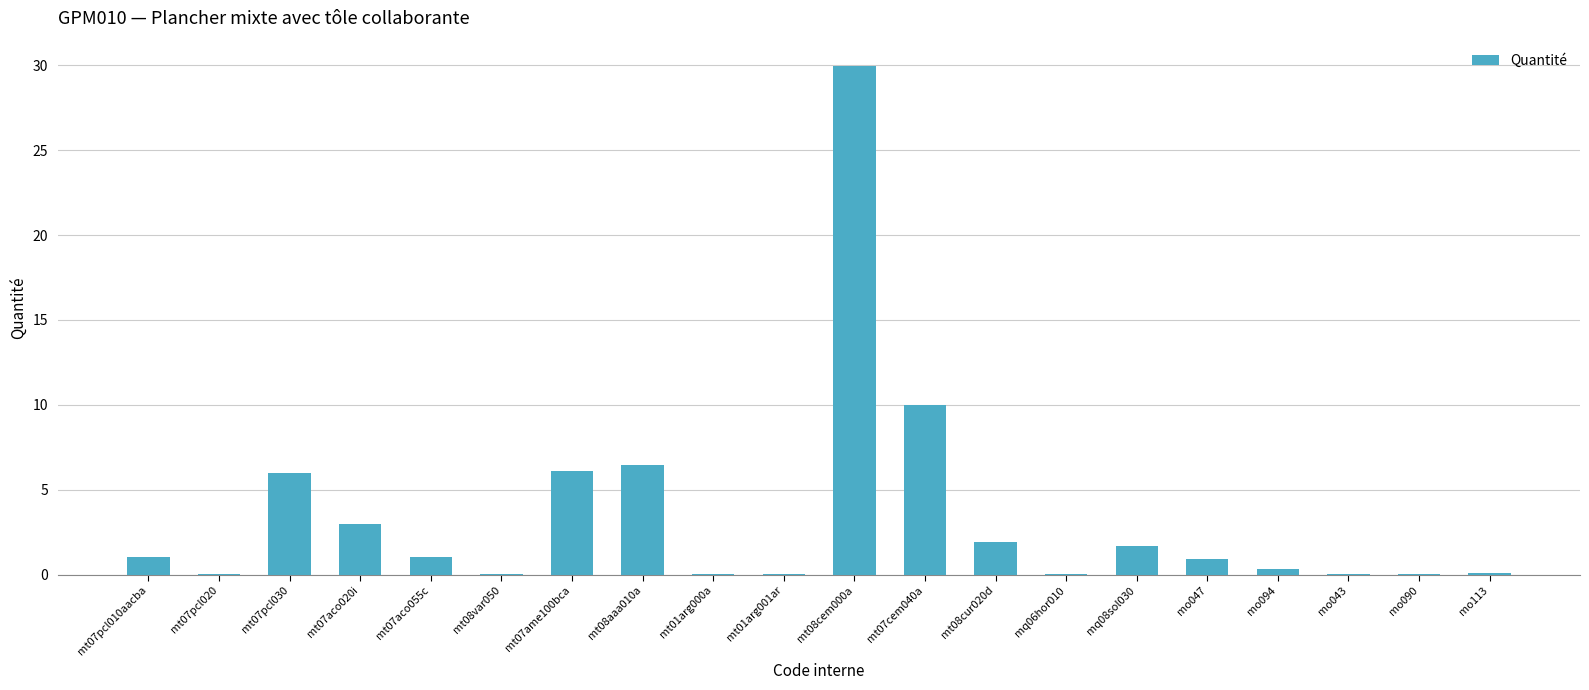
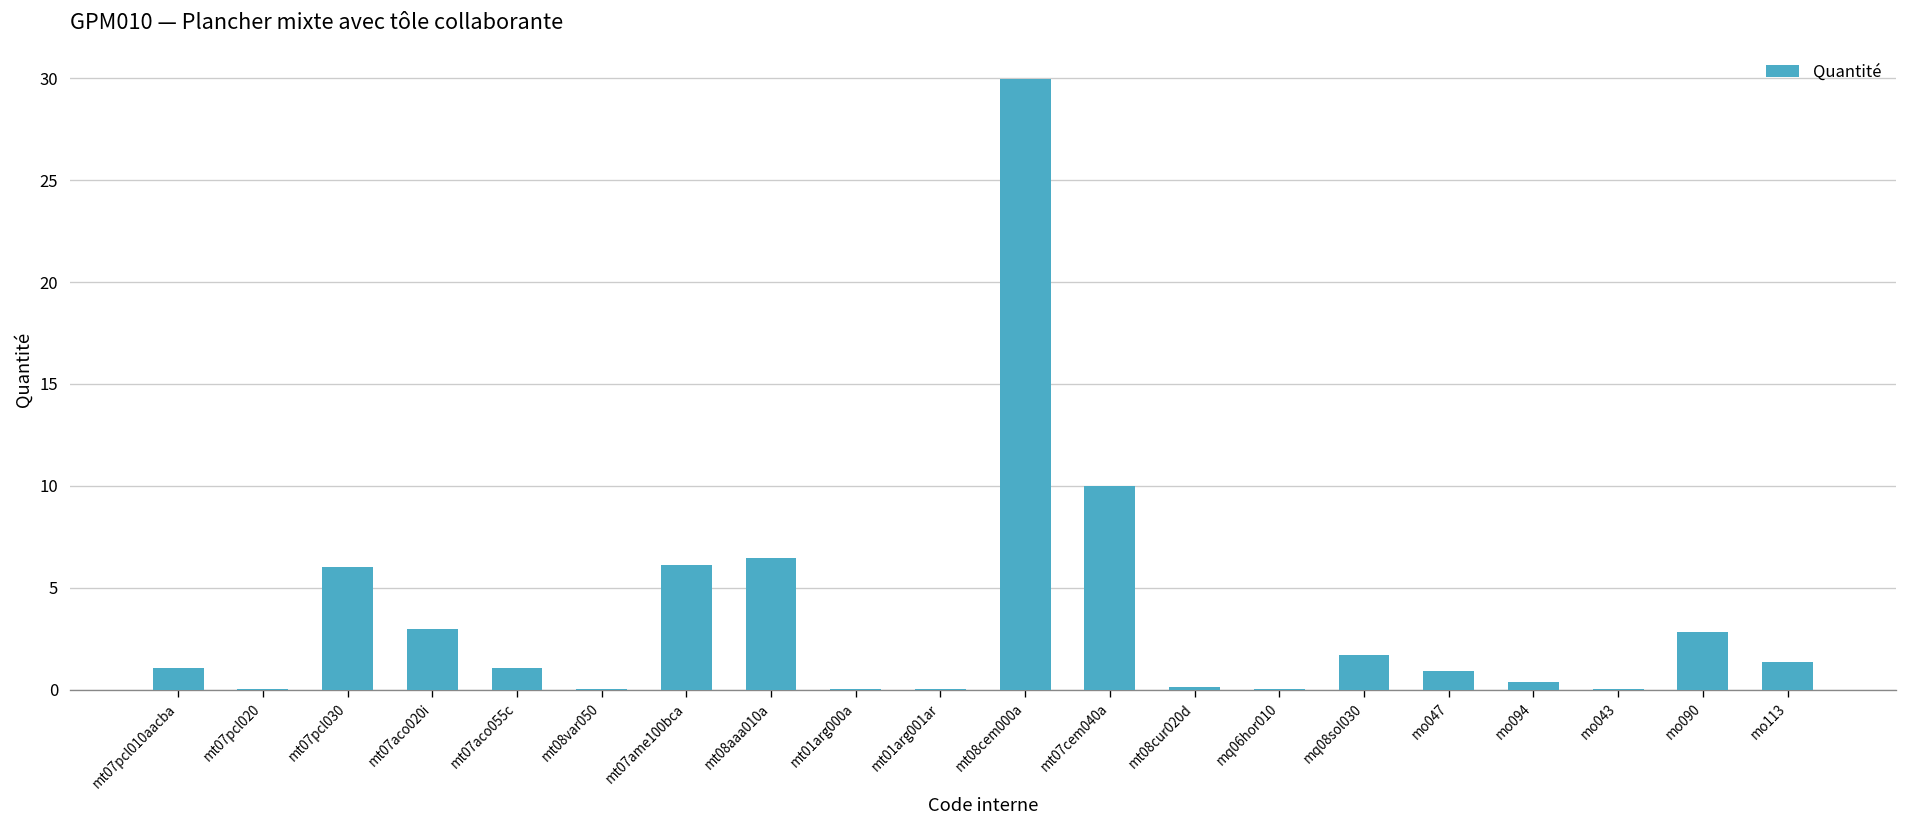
mt08cur020d: 1.9 -> 0.2
mo090: 0.0 -> 2.8
mo113: 0.1 -> 1.4
